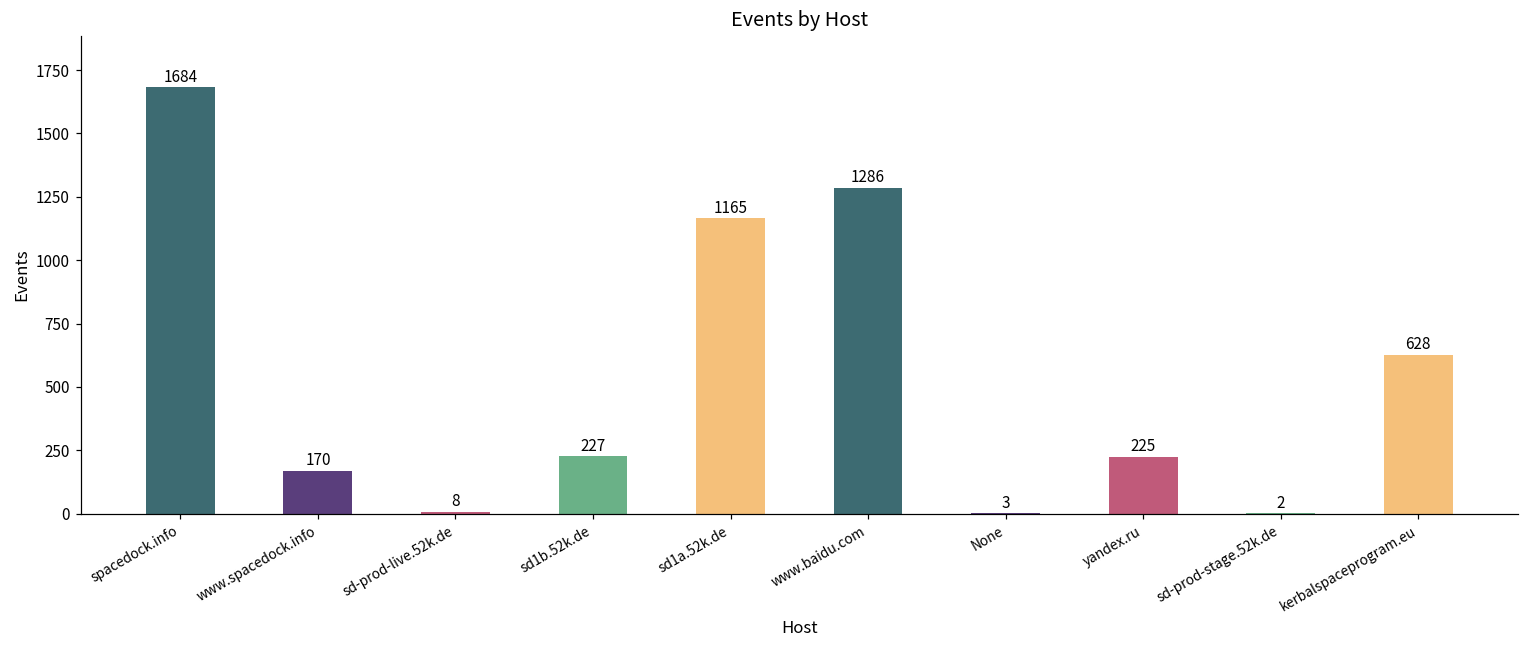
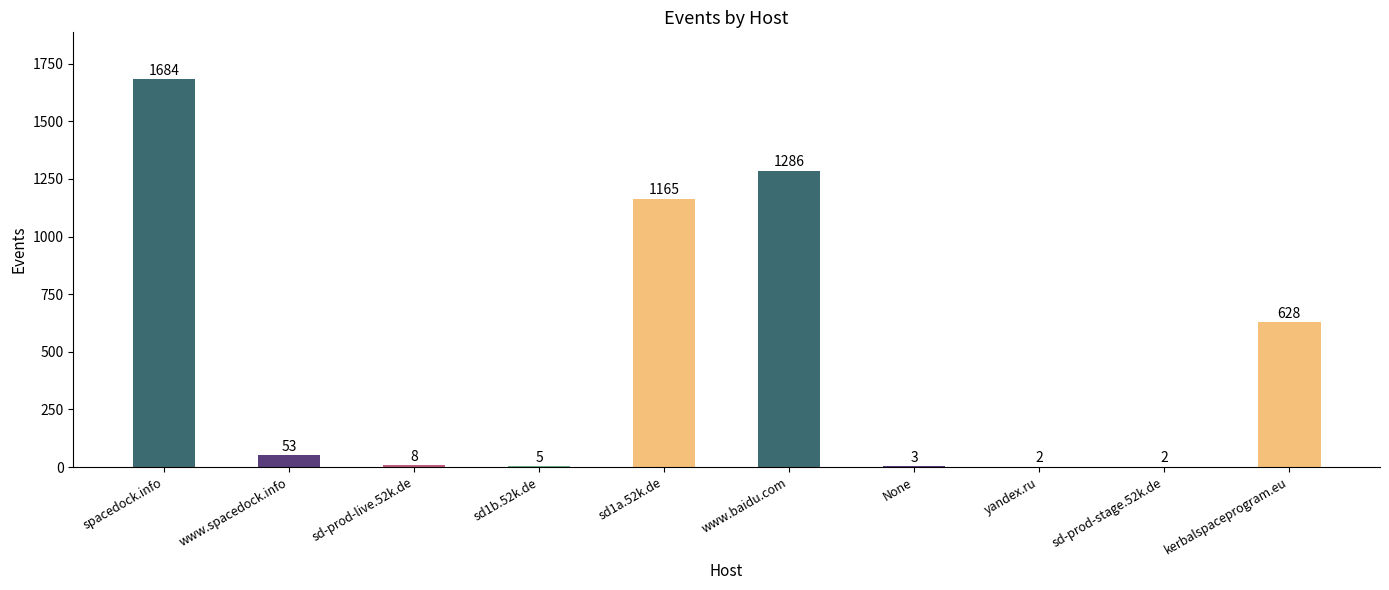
www.spacedock.info: 170 -> 53
sd1b.52k.de: 227 -> 5
yandex.ru: 225 -> 2
